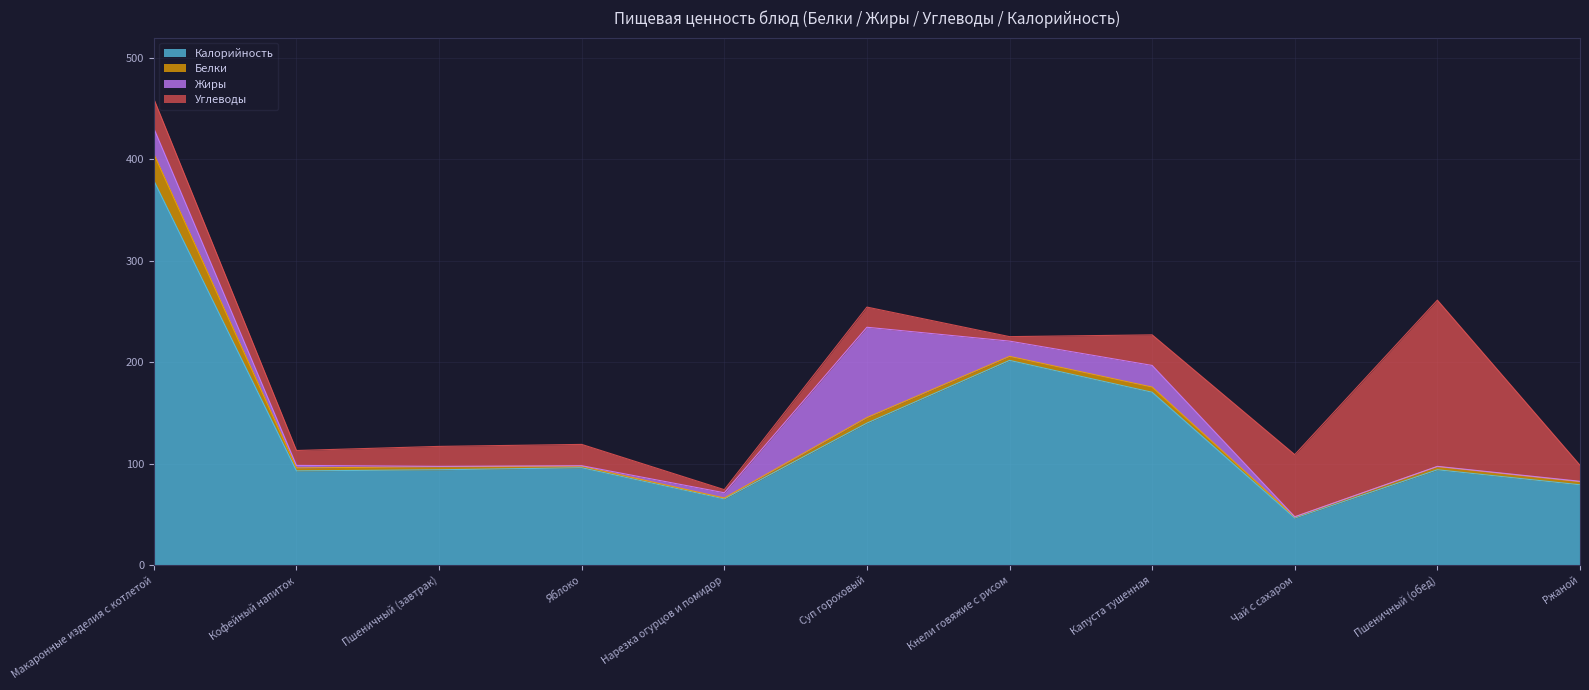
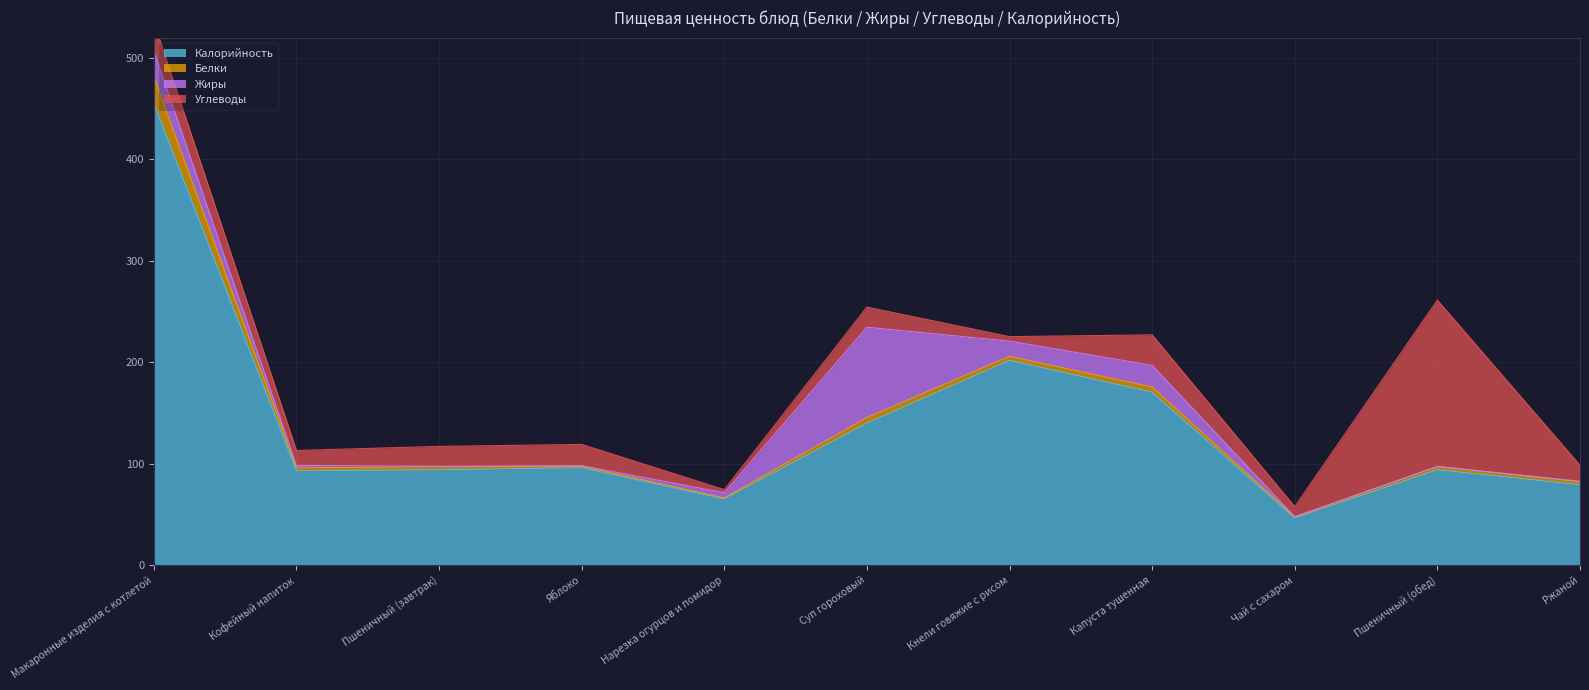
Калорийность, Макаронные изделия с котлетой: 379 -> 455
Углеводы, Чай с сахаром: 61 -> 10
